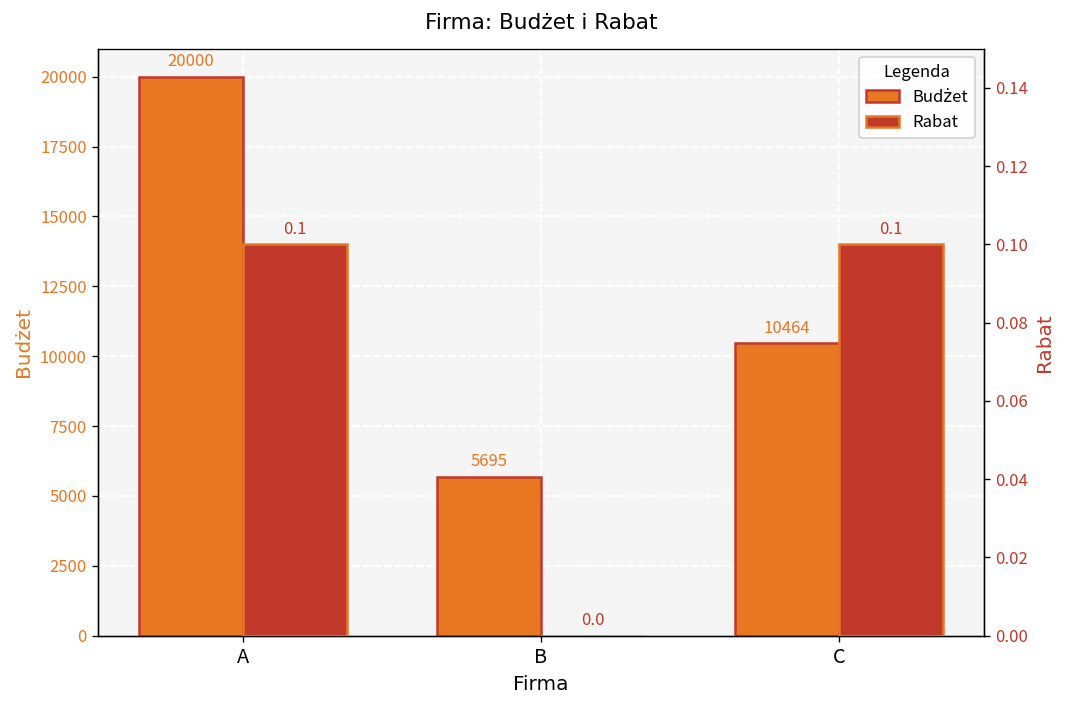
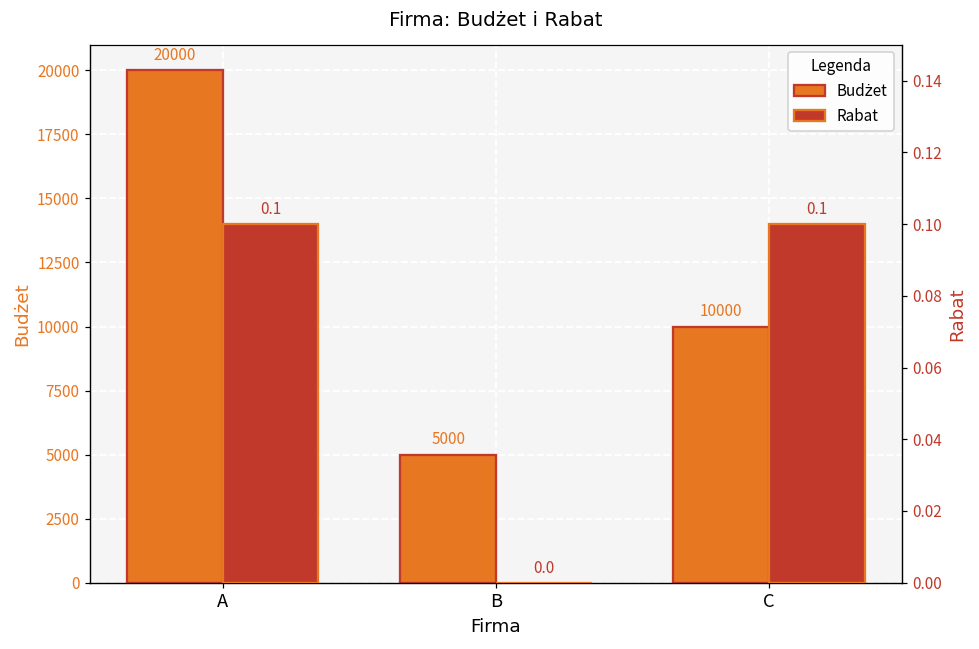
Budżet, B: 5695 -> 5000
Budżet, C: 10464 -> 10000
